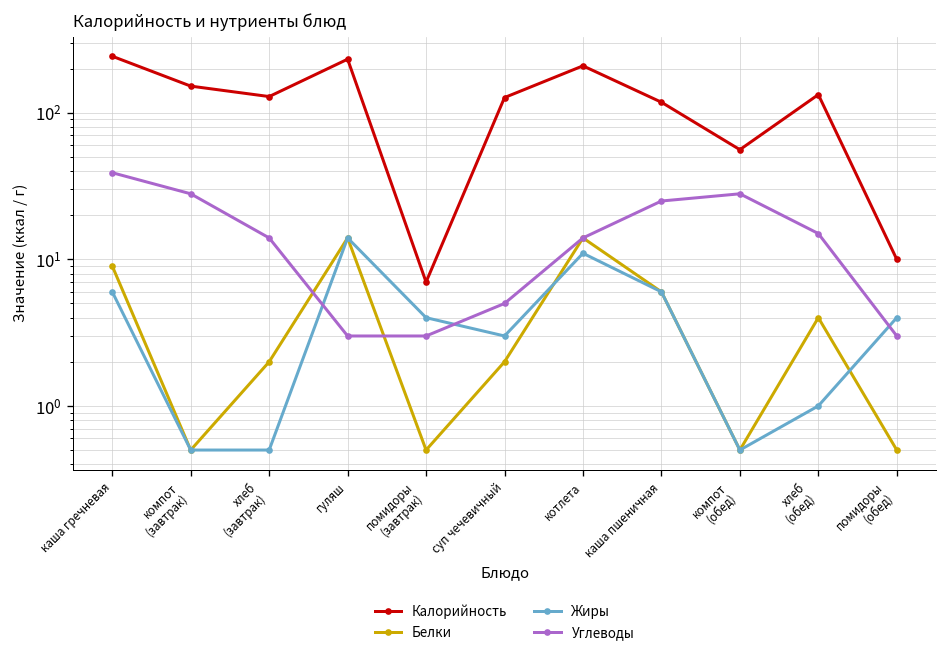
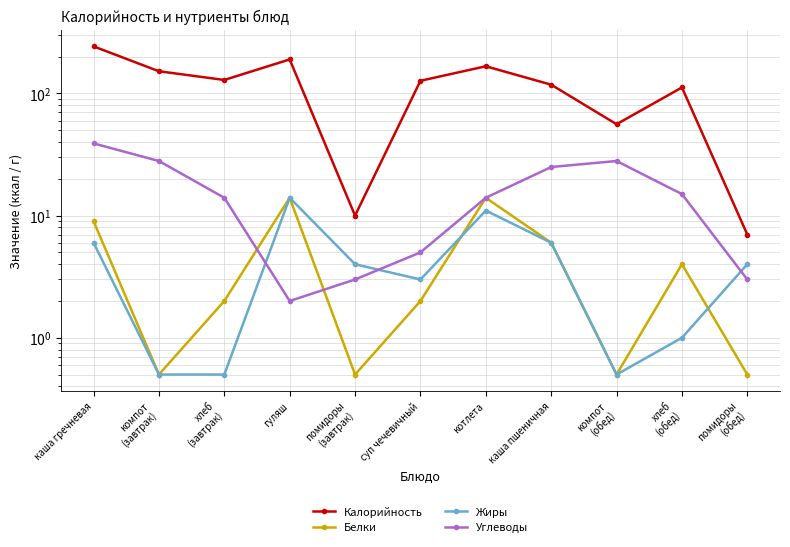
Калорийность, гуляш: 230 -> 190
Углеводы, гуляш: 3 -> 2
Калорийность, помидоры (завтрак): 7 -> 10
Калорийность, котлета: 210 -> 170
Калорийность, хлеб (обед): 130 -> 110
Калорийность, помидоры (обед): 10 -> 7
